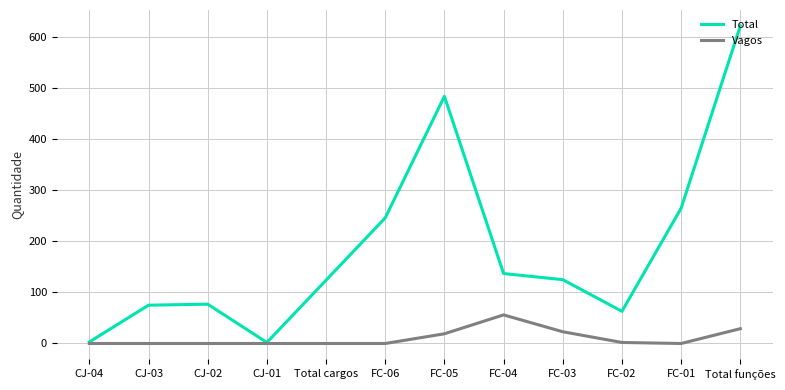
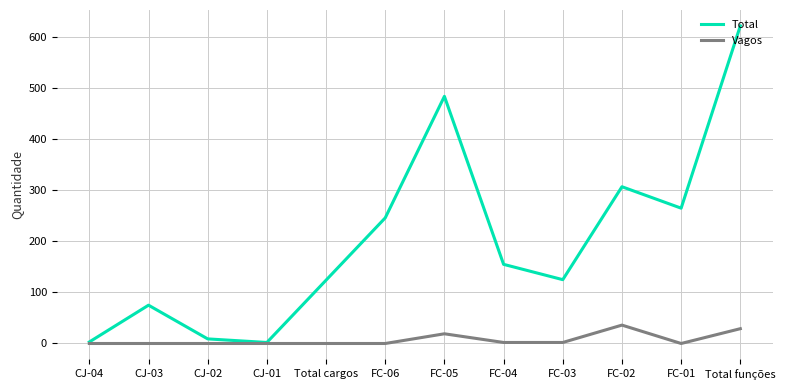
Total, CJ-02: 80 -> 10
Total, FC-04: 140 -> 160
Vagos, FC-04: 60 -> 0
Vagos, FC-03: 20 -> 0
Total, FC-02: 60 -> 310
Vagos, FC-02: 0 -> 40
